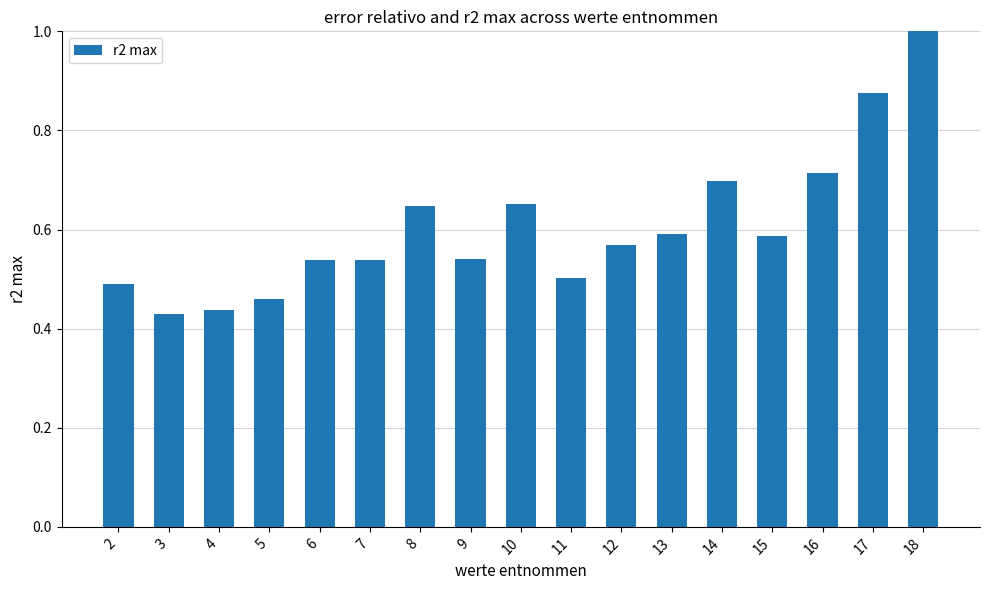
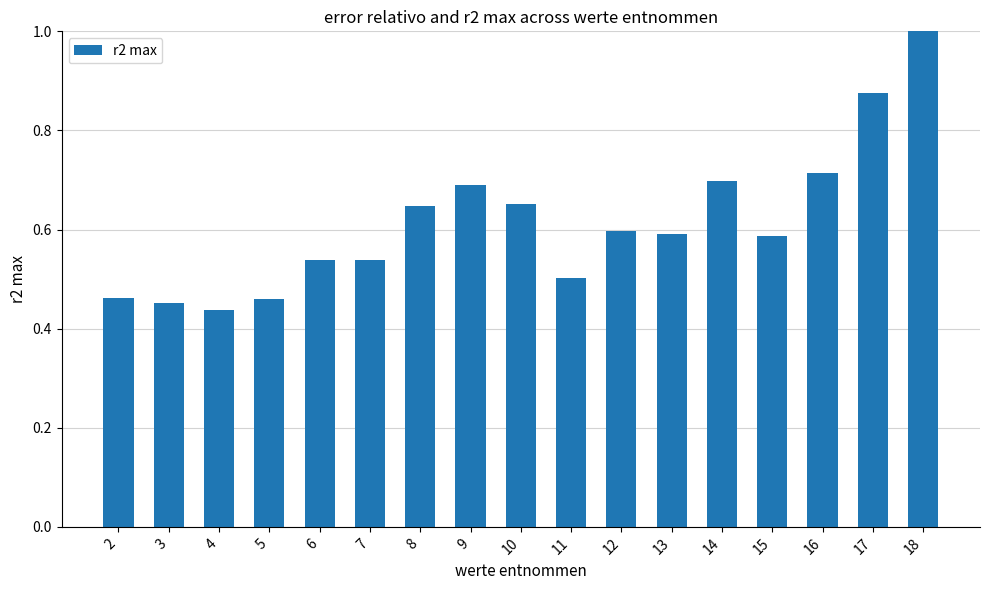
2: 0.49 -> 0.46
3: 0.43 -> 0.45
9: 0.54 -> 0.69
12: 0.57 -> 0.60
